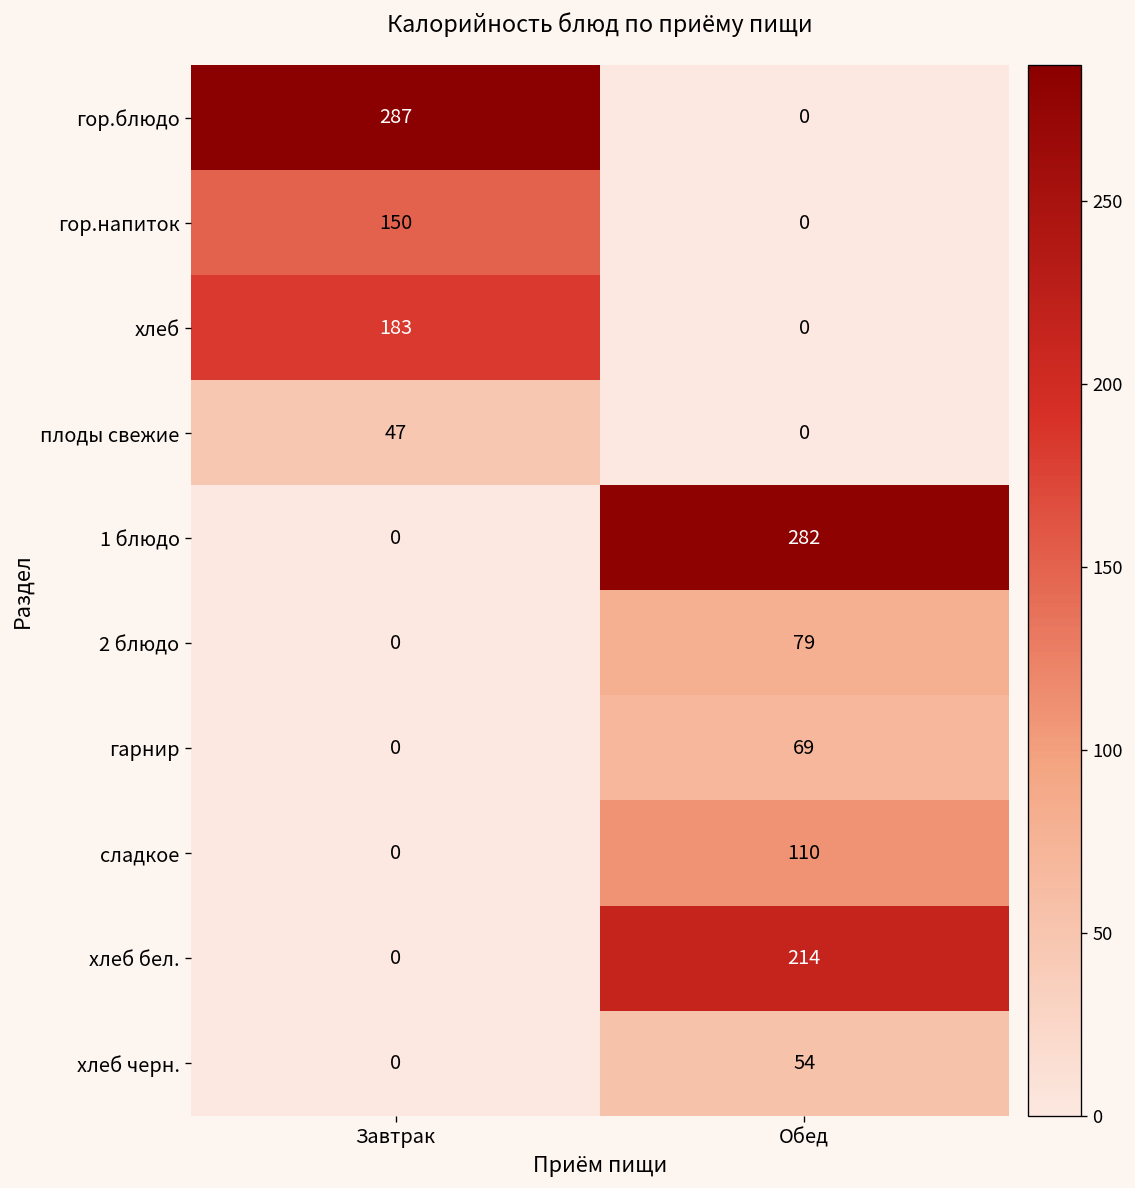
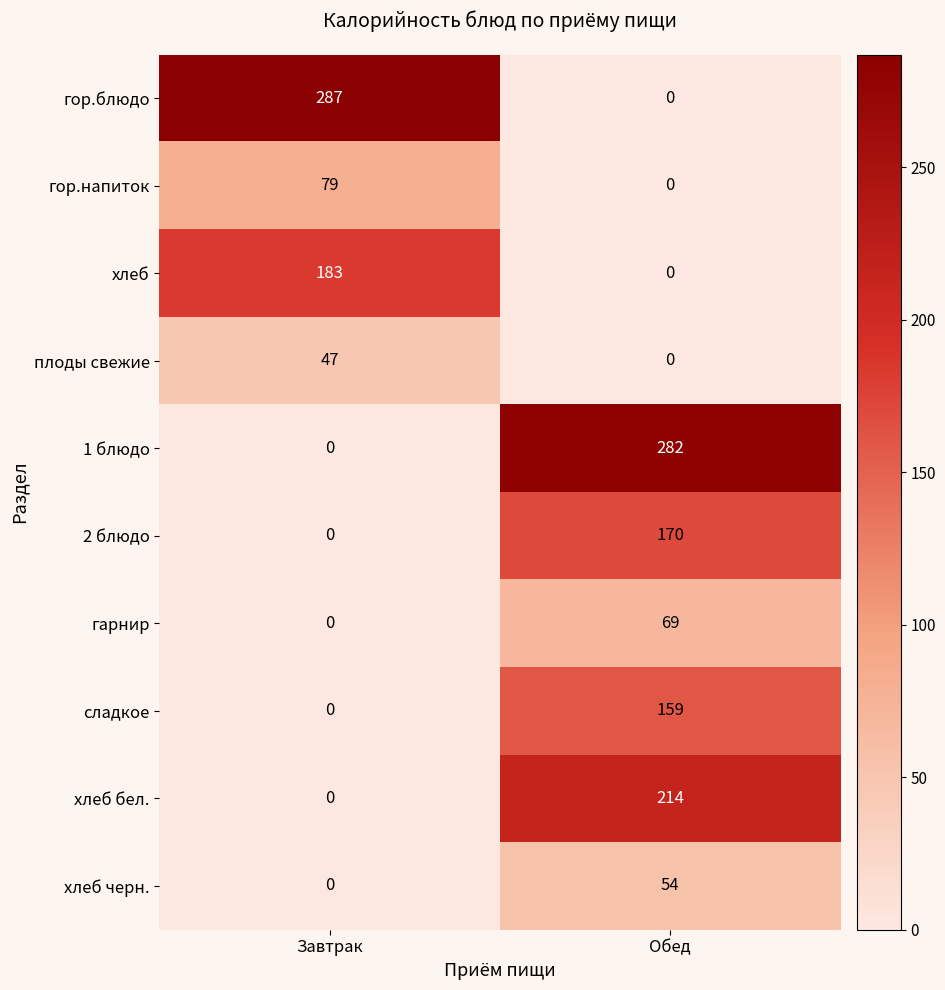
гор.напиток, Завтрак: 150 -> 79
2 блюдо, Обед: 79 -> 170
сладкое, Обед: 110 -> 159
